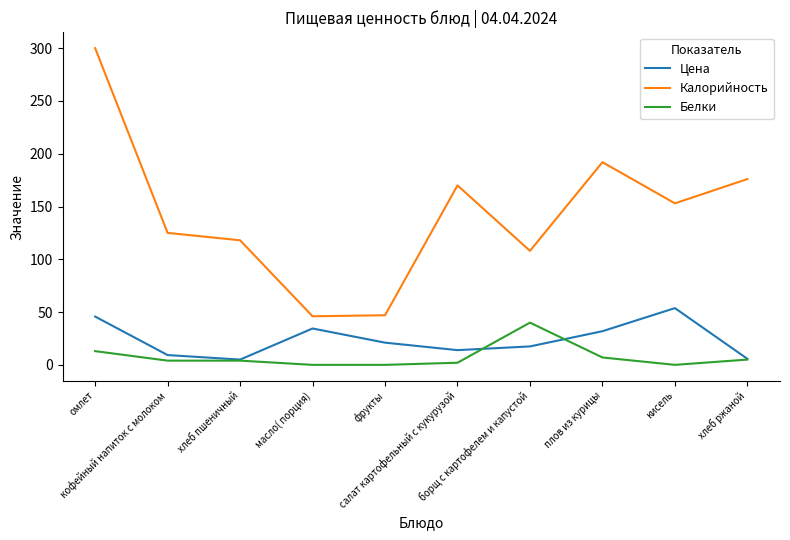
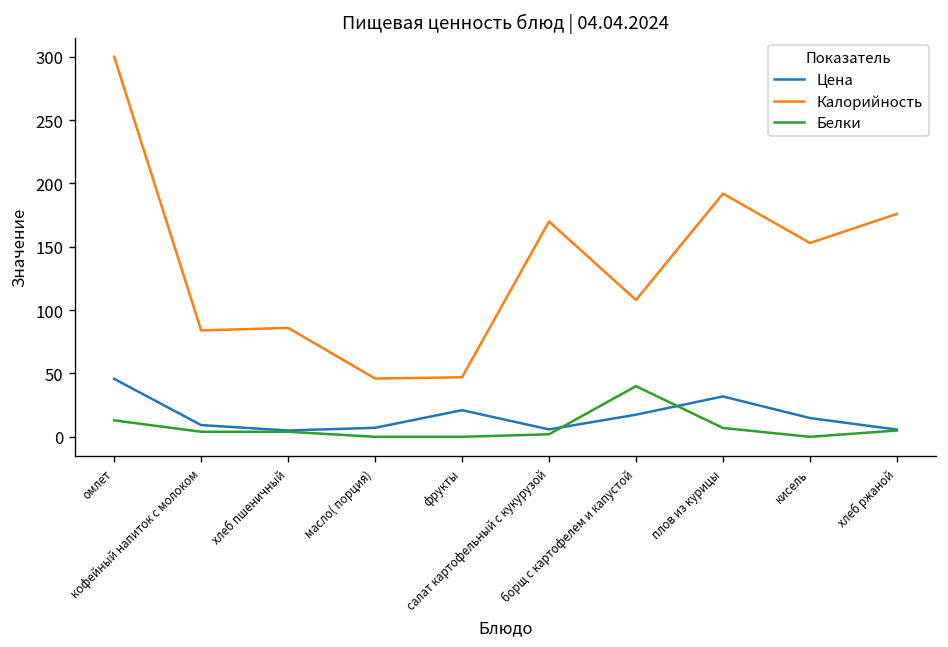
Калорийность, кофейный напиток с молоком: 125 -> 84
Калорийность, хлеб пшеничный: 118 -> 86
Цена, масло( порция): 34 -> 7
Цена, салат картофельный с кукурузой: 14 -> 6
Цена, кисель: 54 -> 15
